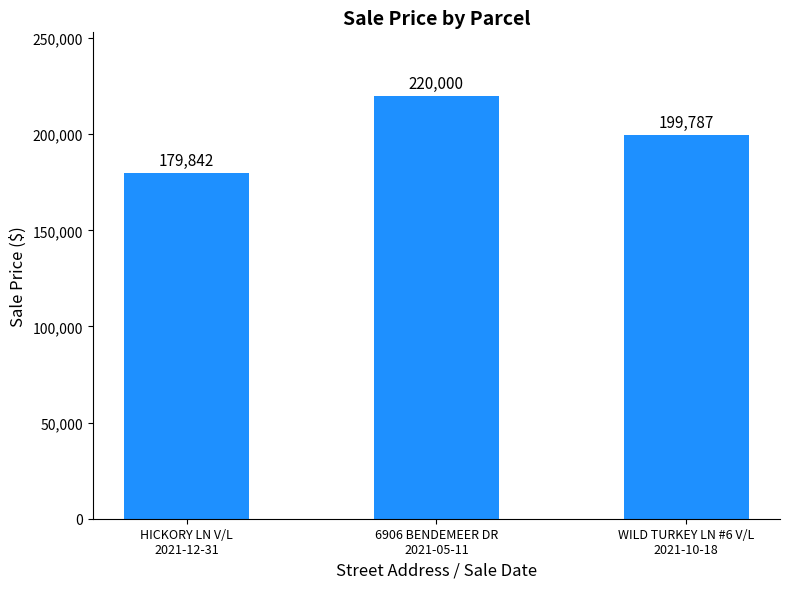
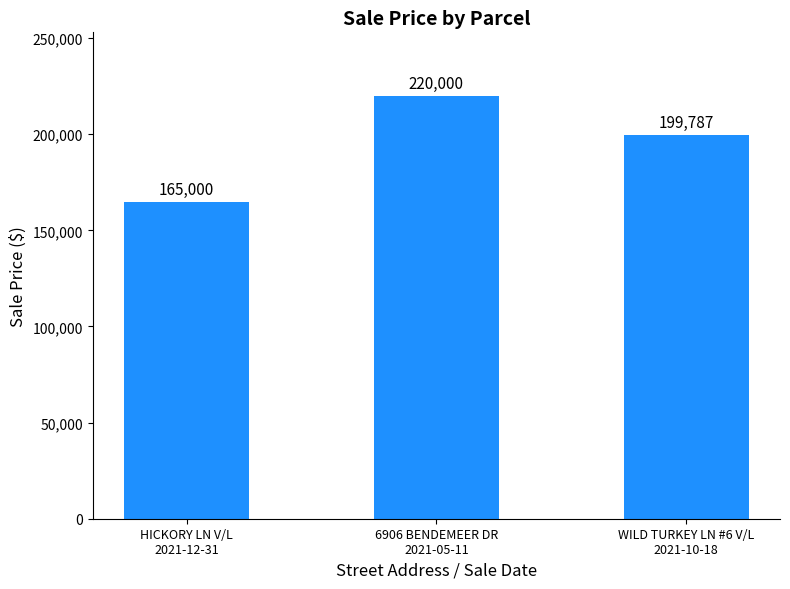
HICKORY LN V/L 2021-12-31: 179,842 -> 165,000
